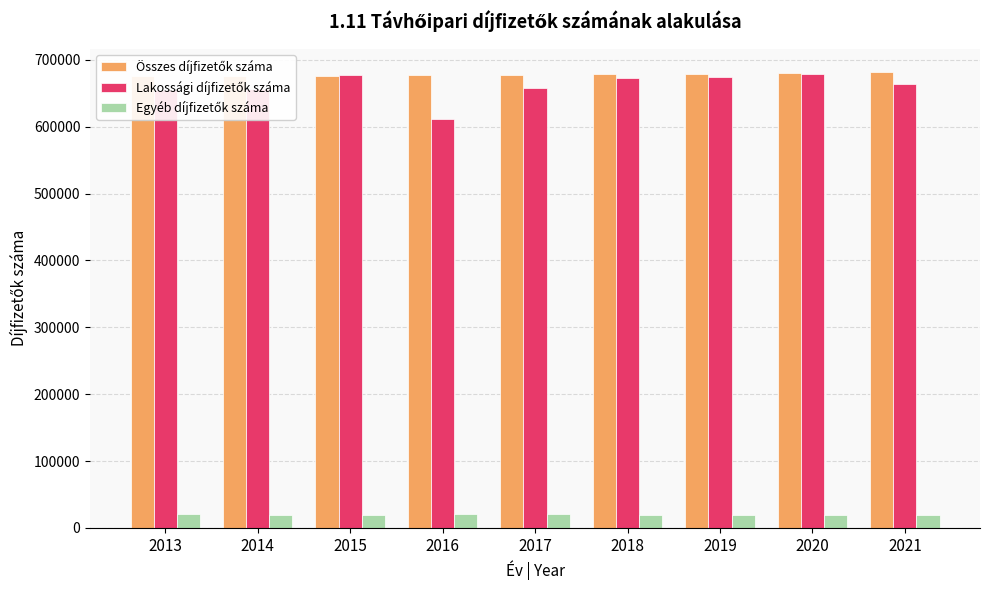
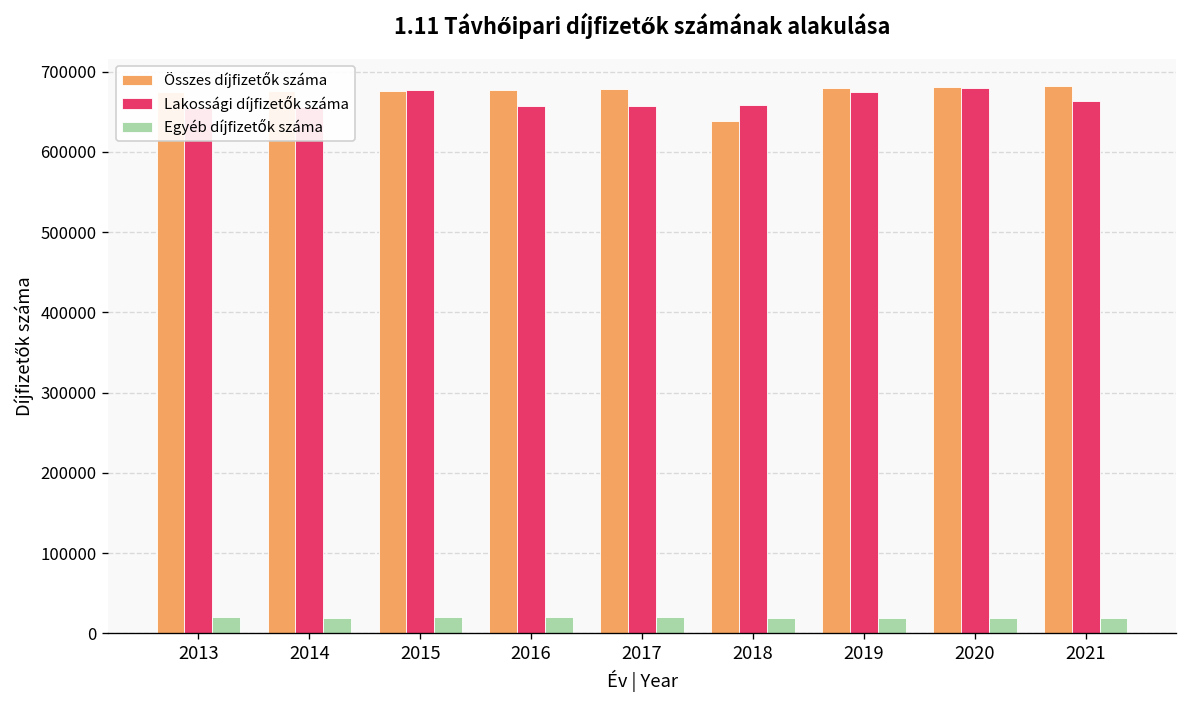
Lakossági díjfizetők száma, 2016: 610000 -> 660000
Összes díjfizetők száma, 2018: 680000 -> 640000
Lakossági díjfizetők száma, 2018: 670000 -> 660000
